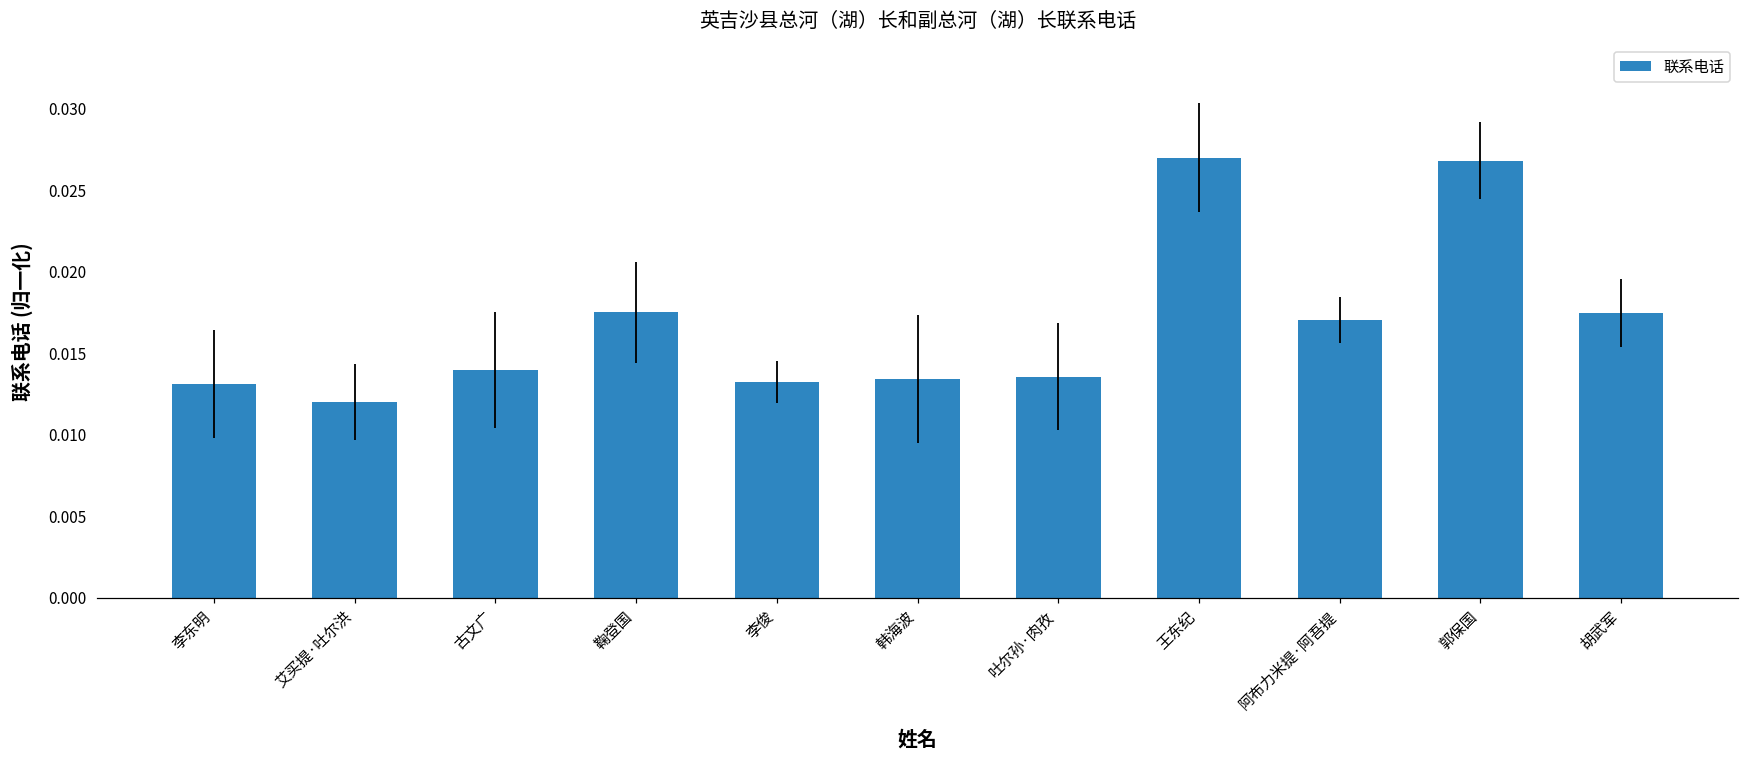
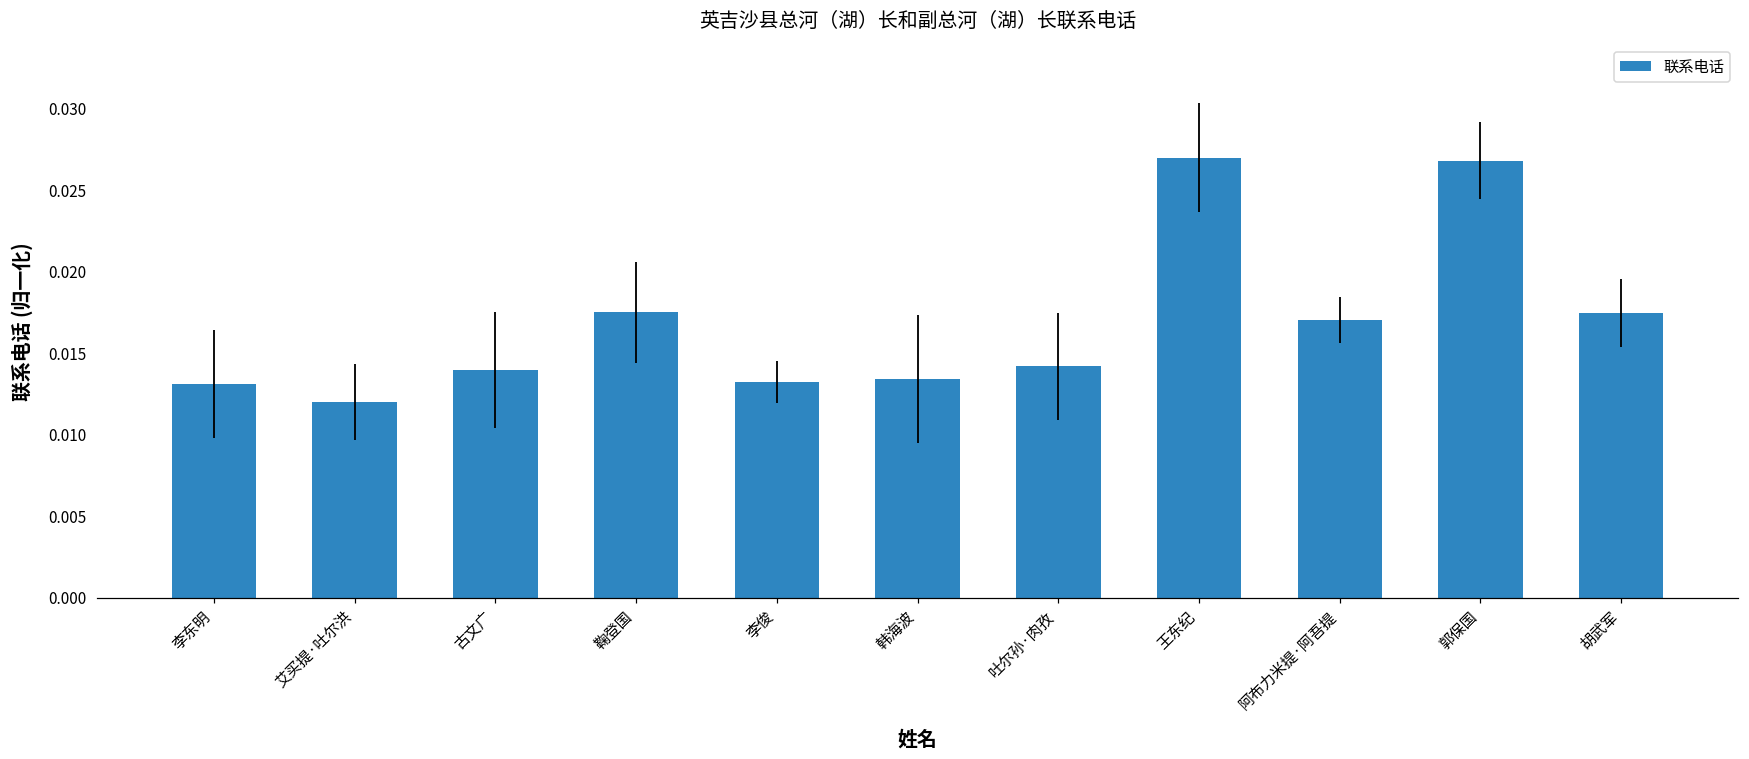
吐尔孙·肉孜: 0.0136 -> 0.0142
